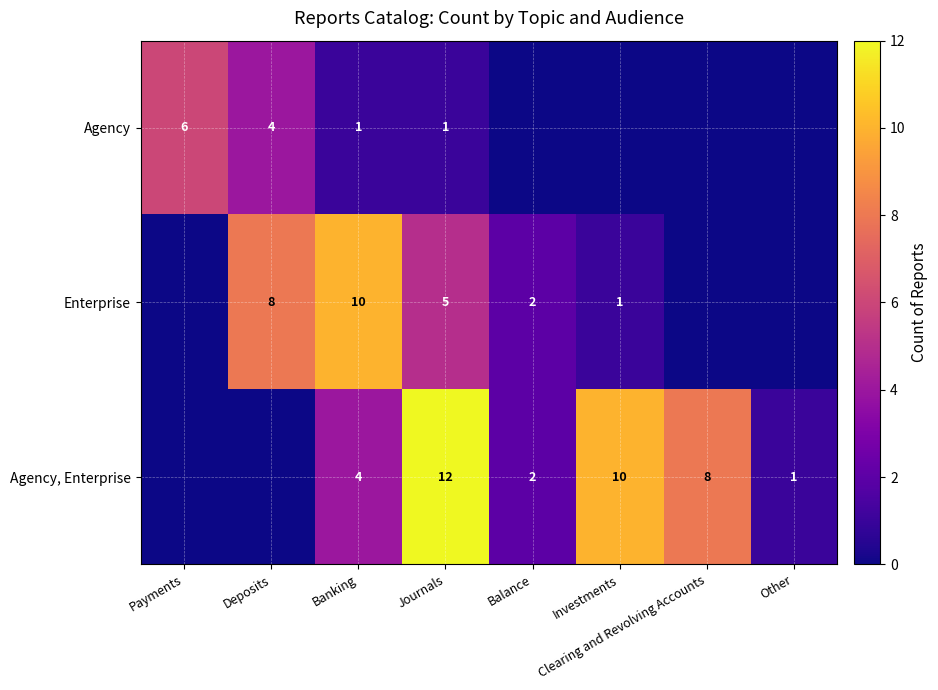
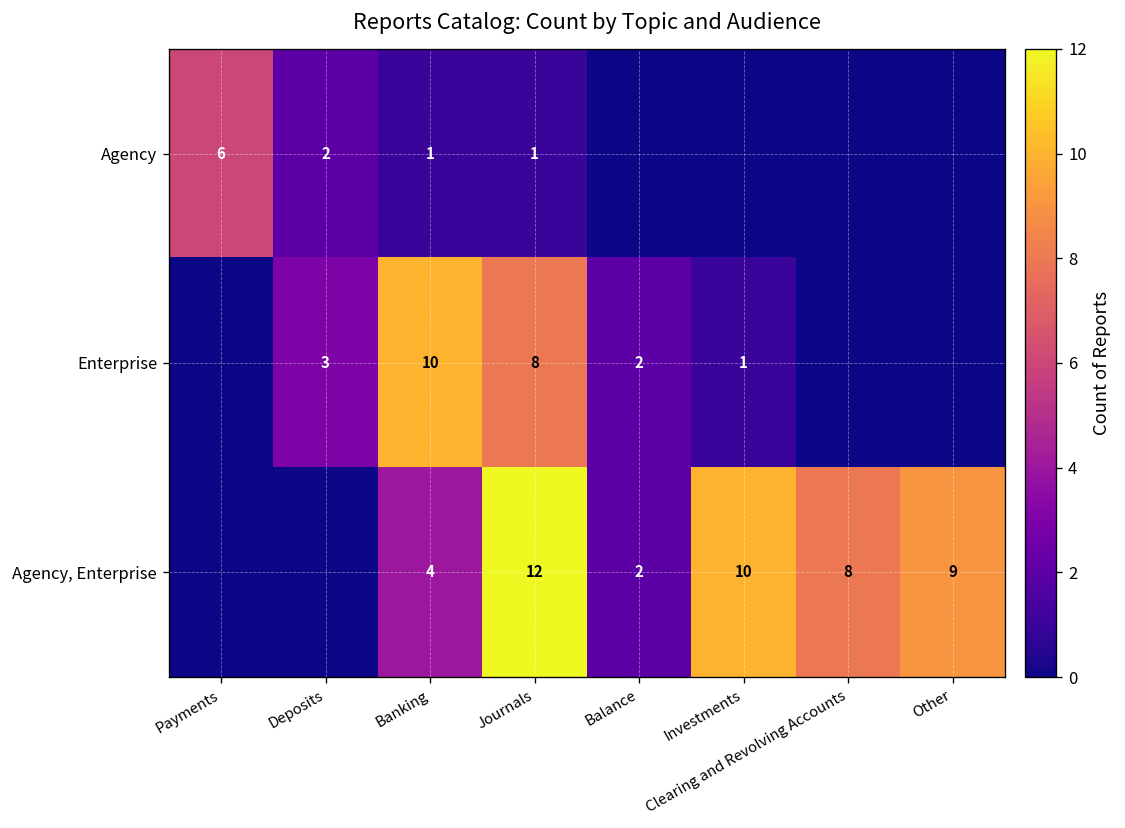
Agency, Deposits: 4 -> 2
Enterprise, Deposits: 8 -> 3
Enterprise, Journals: 5 -> 8
Agency, Enterprise, Other: 1 -> 9
